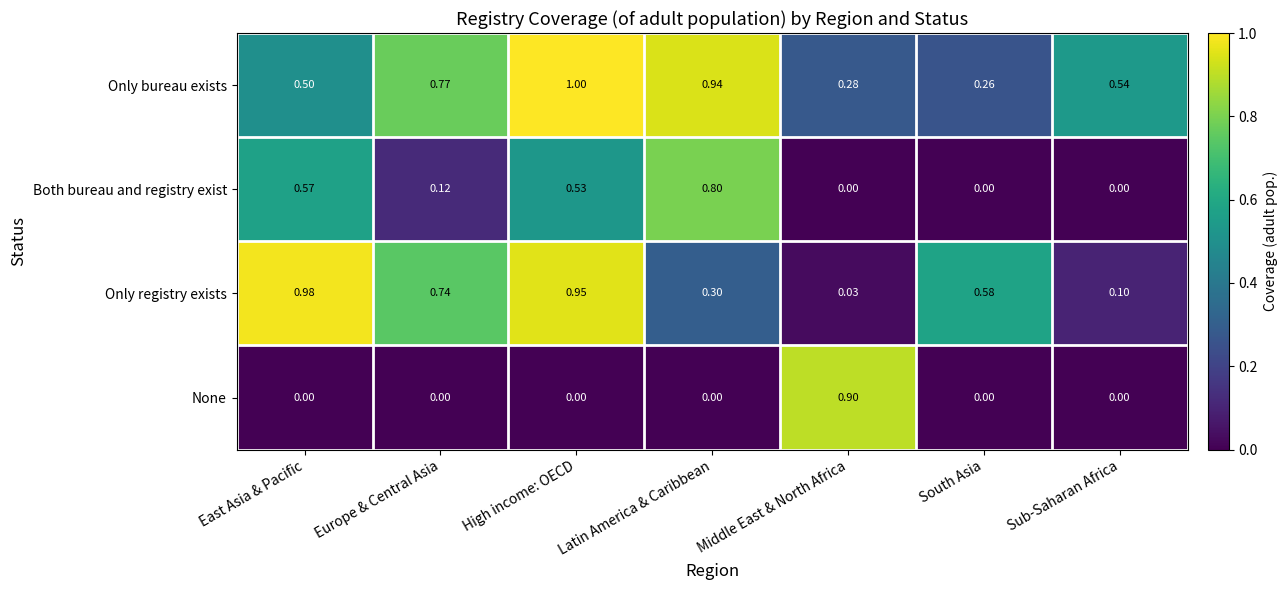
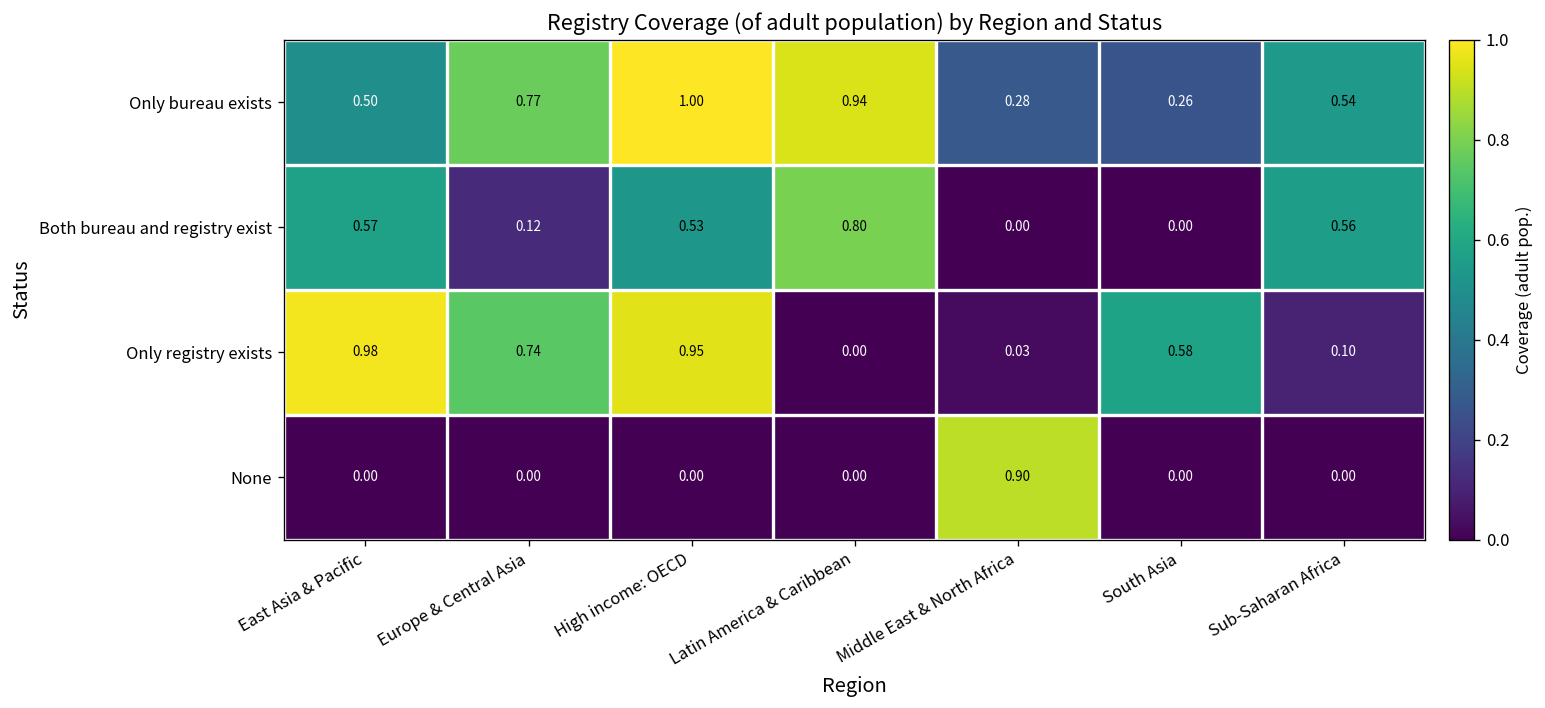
Both bureau and registry exist, Sub-Saharan Africa: 0.00 -> 0.56
Only registry exists, Latin America & Caribbean: 0.30 -> 0.00
